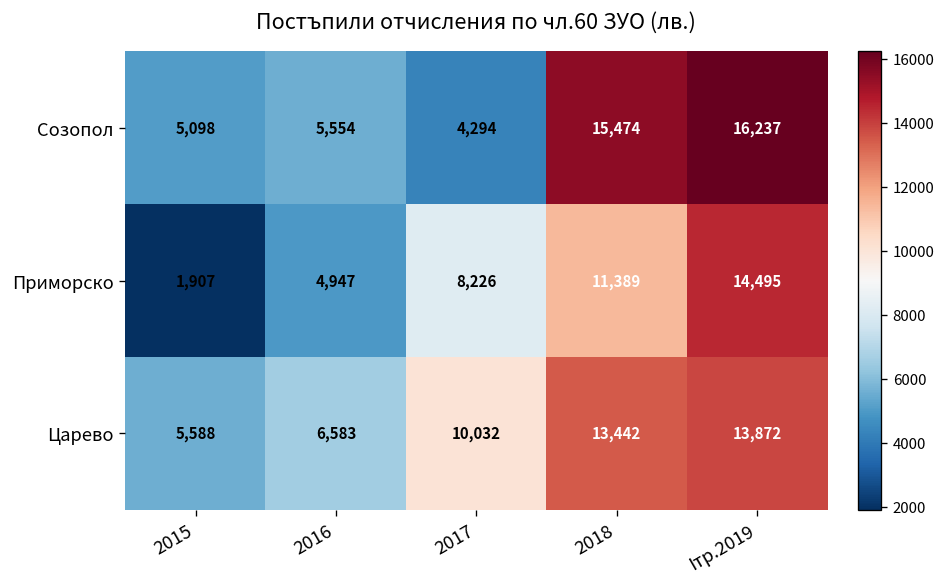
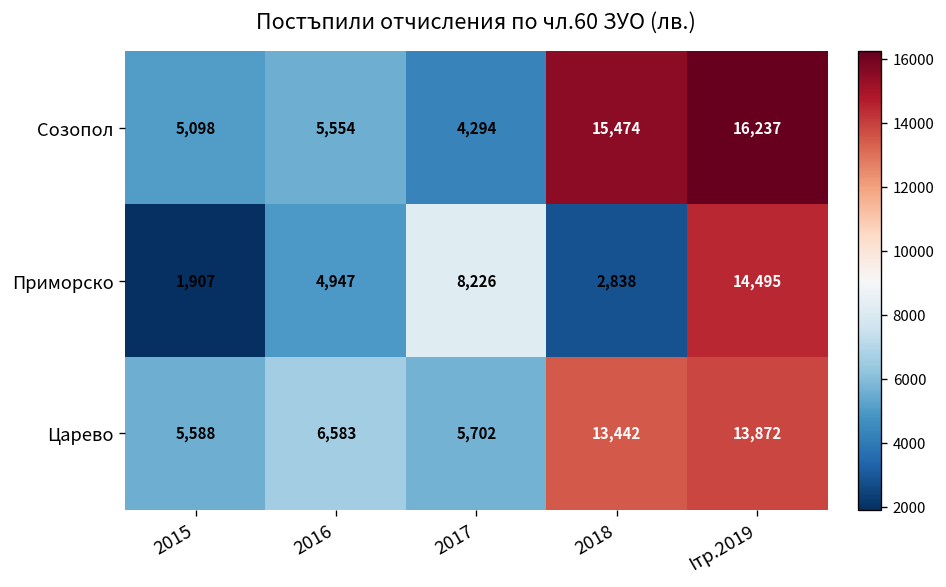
Приморско, 2018: 11,389 -> 2,838
Царево, 2017: 10,032 -> 5,702
